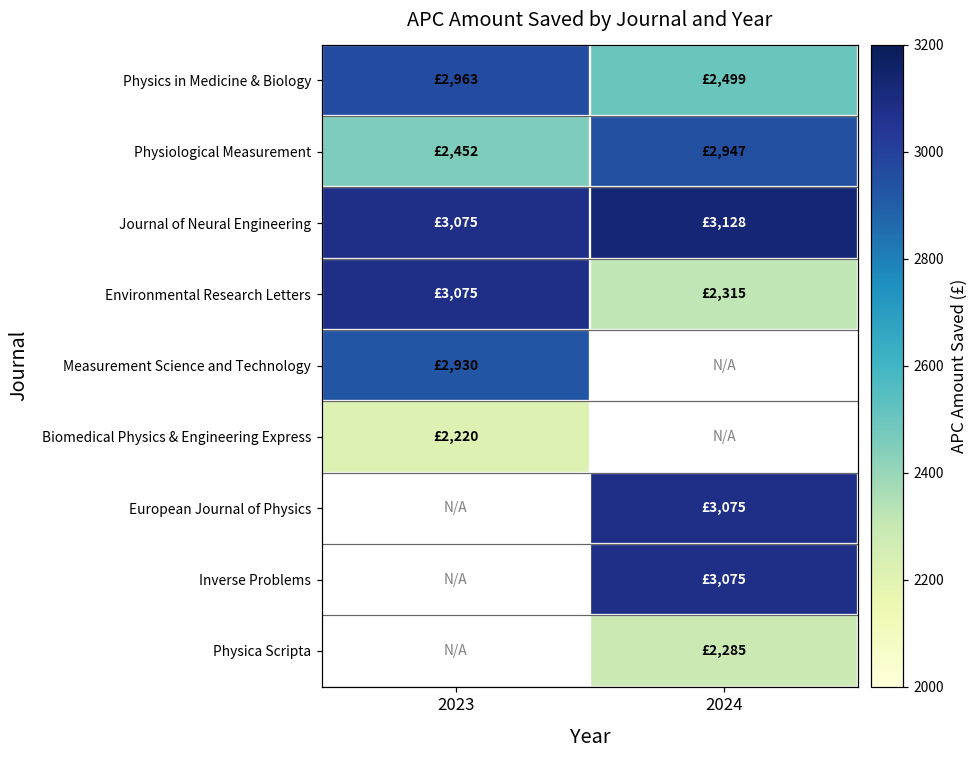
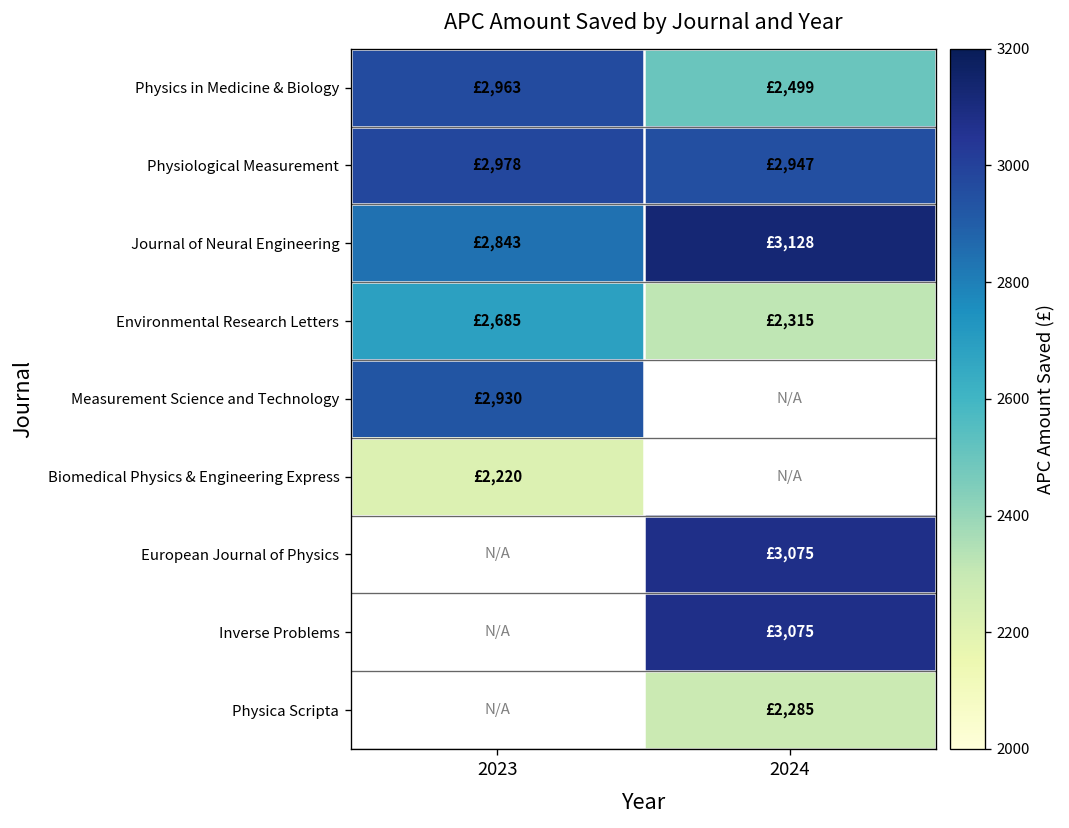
Physiological Measurement, 2023: £2,452 -> £2,978
Journal of Neural Engineering, 2023: £3,075 -> £2,843
Environmental Research Letters, 2023: £3,075 -> £2,685
